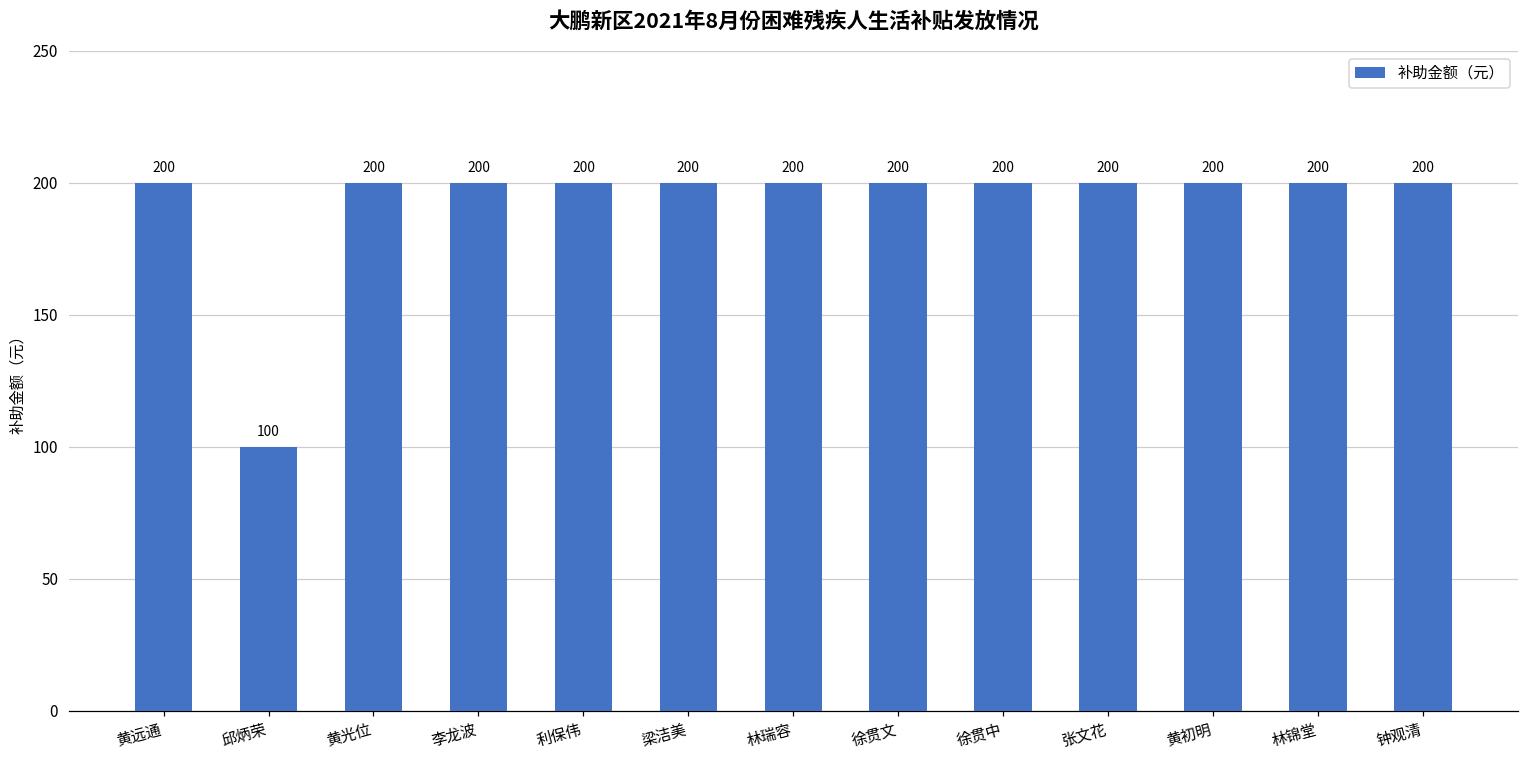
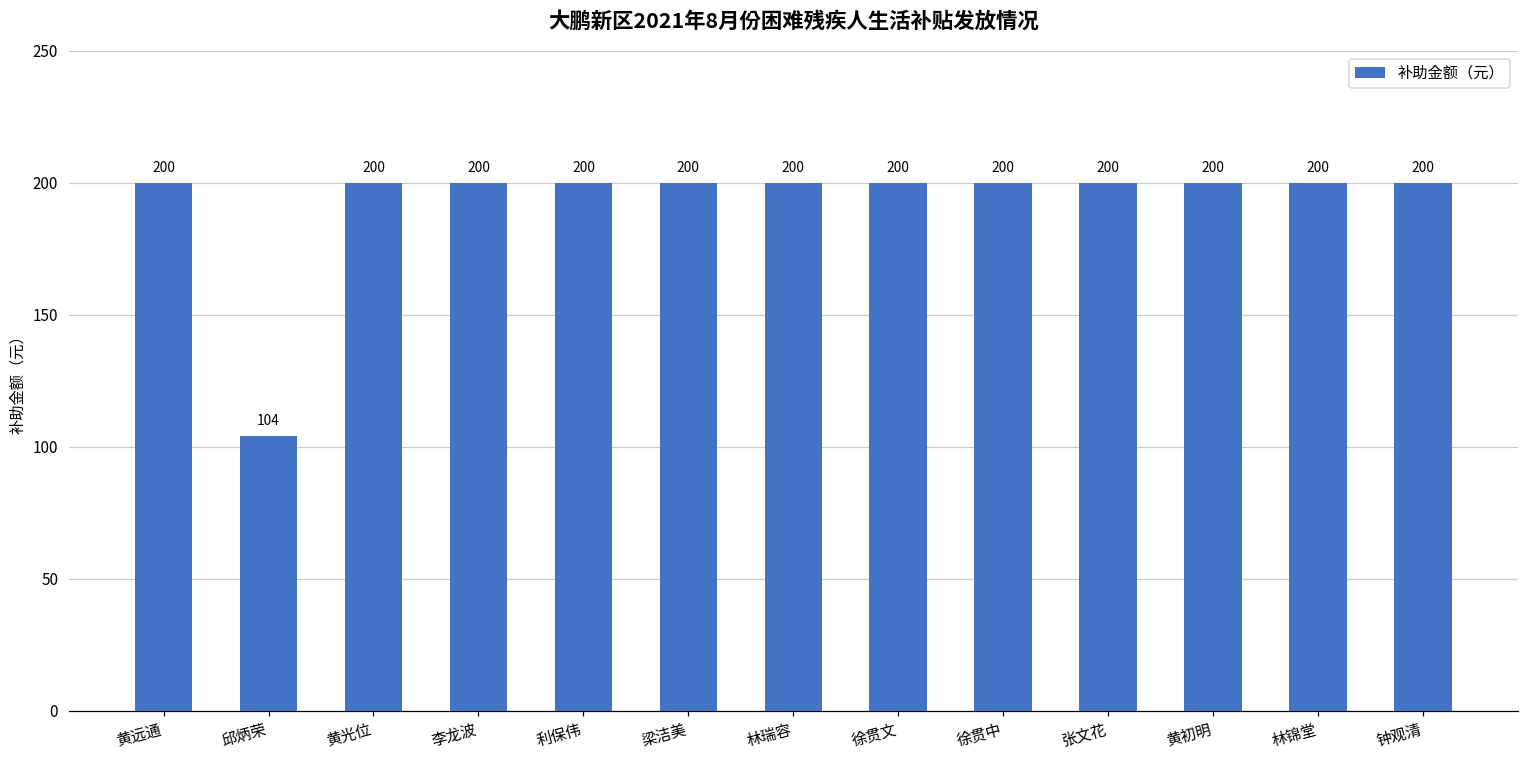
邱炳荣: 100 -> 104
